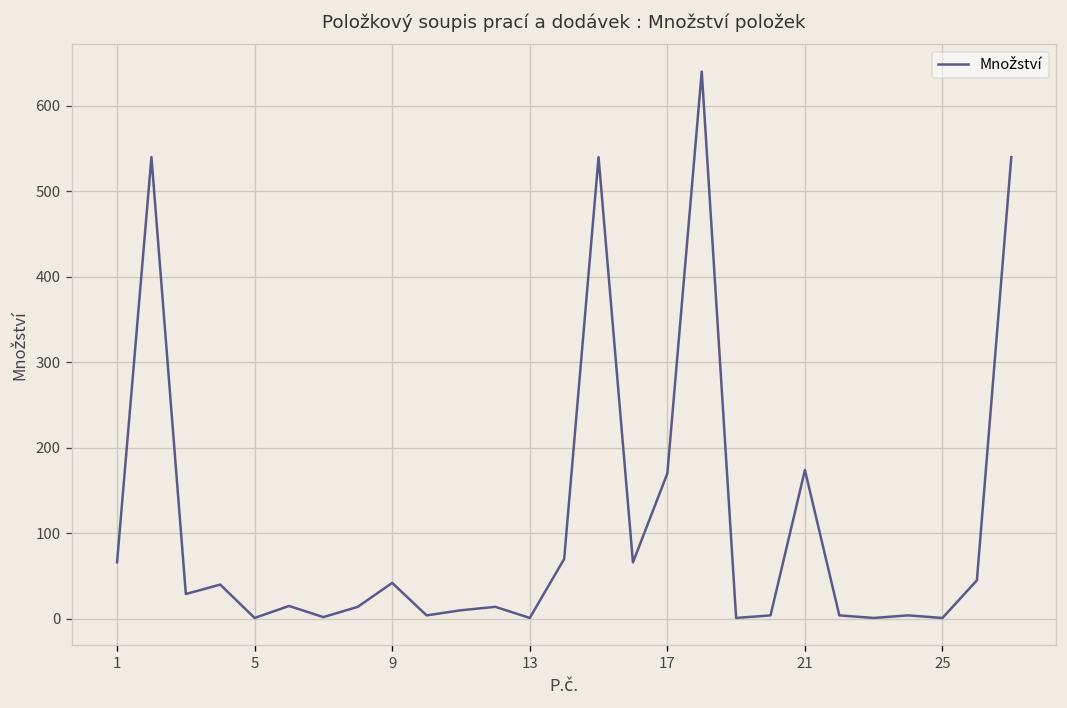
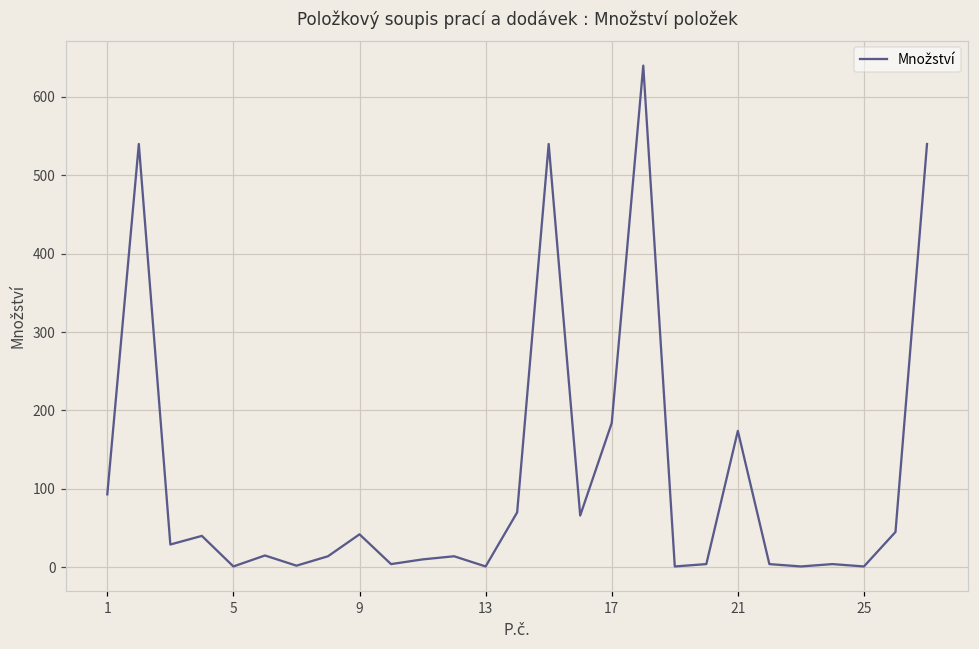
1: 70 -> 90
17: 170 -> 180
